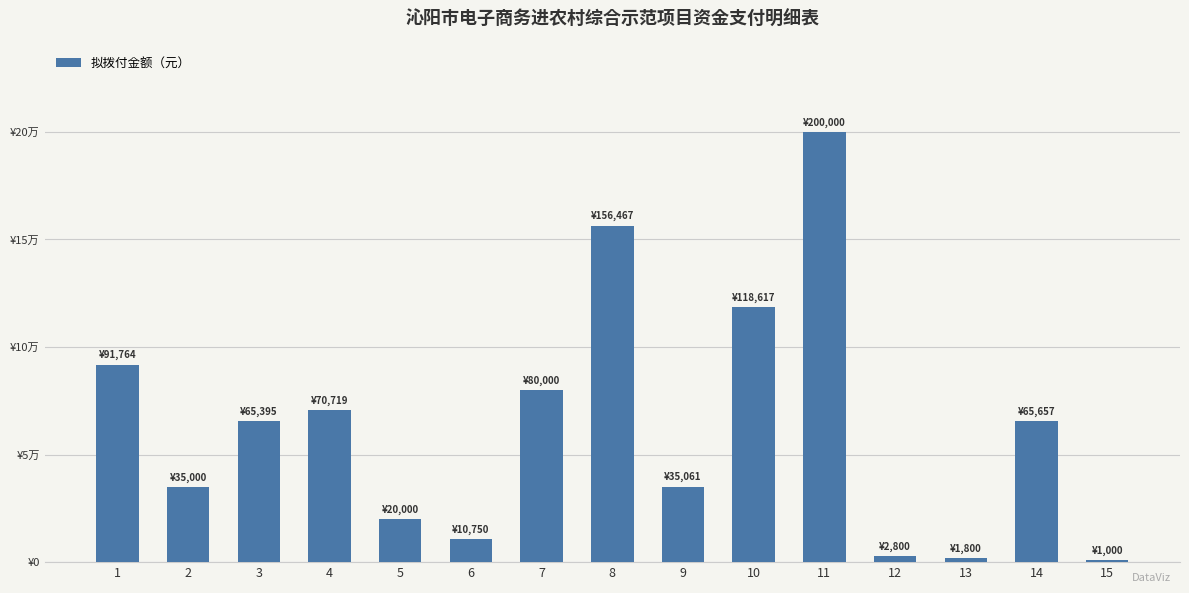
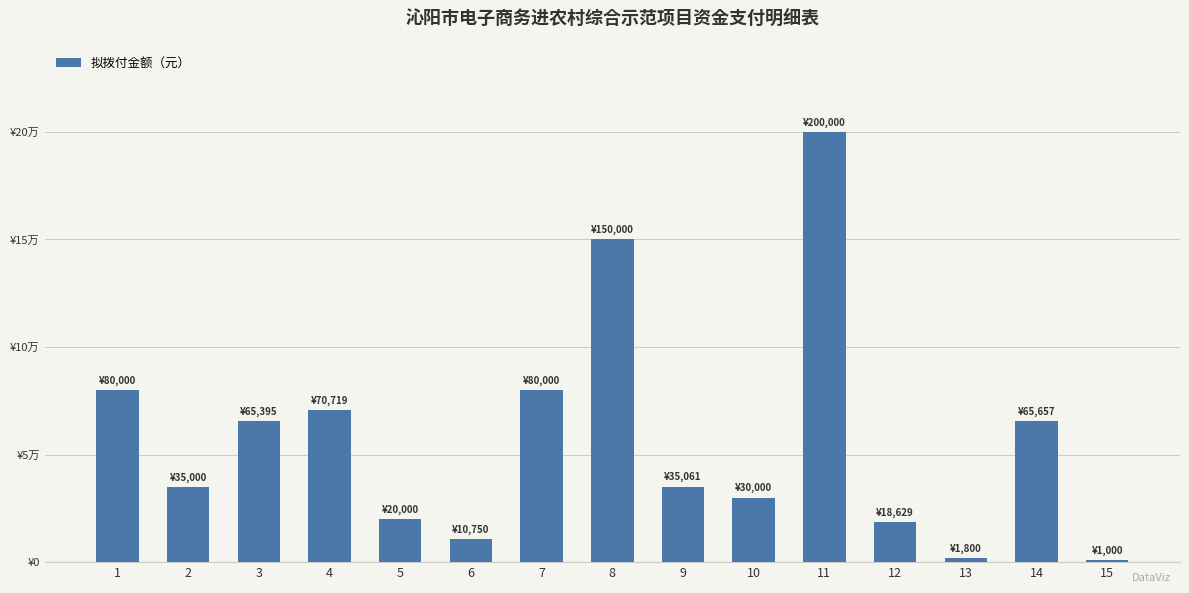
1: ¥91,764 -> ¥80,000
8: ¥156,467 -> ¥150,000
10: ¥118,617 -> ¥30,000
12: ¥2,800 -> ¥18,629
